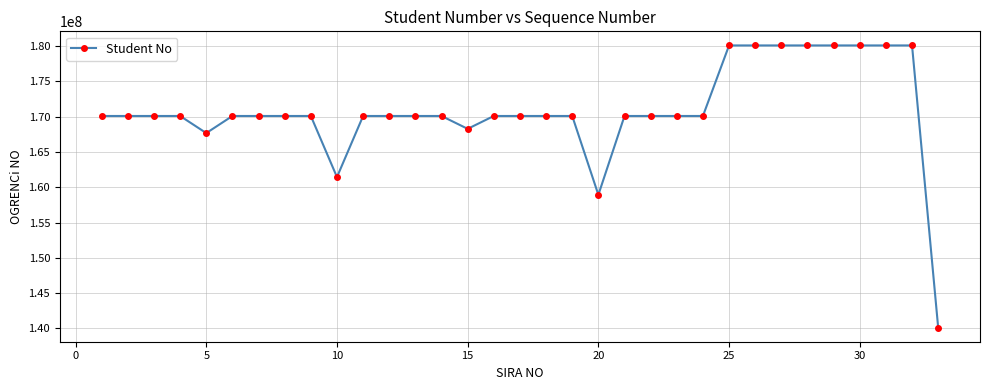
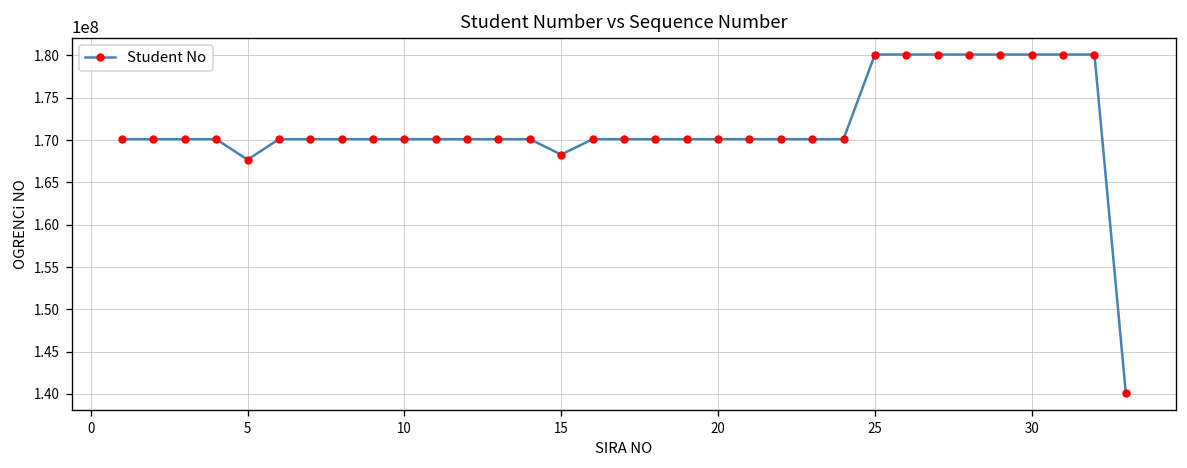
10: 161000000 -> 170000000
20: 159000000 -> 170000000
